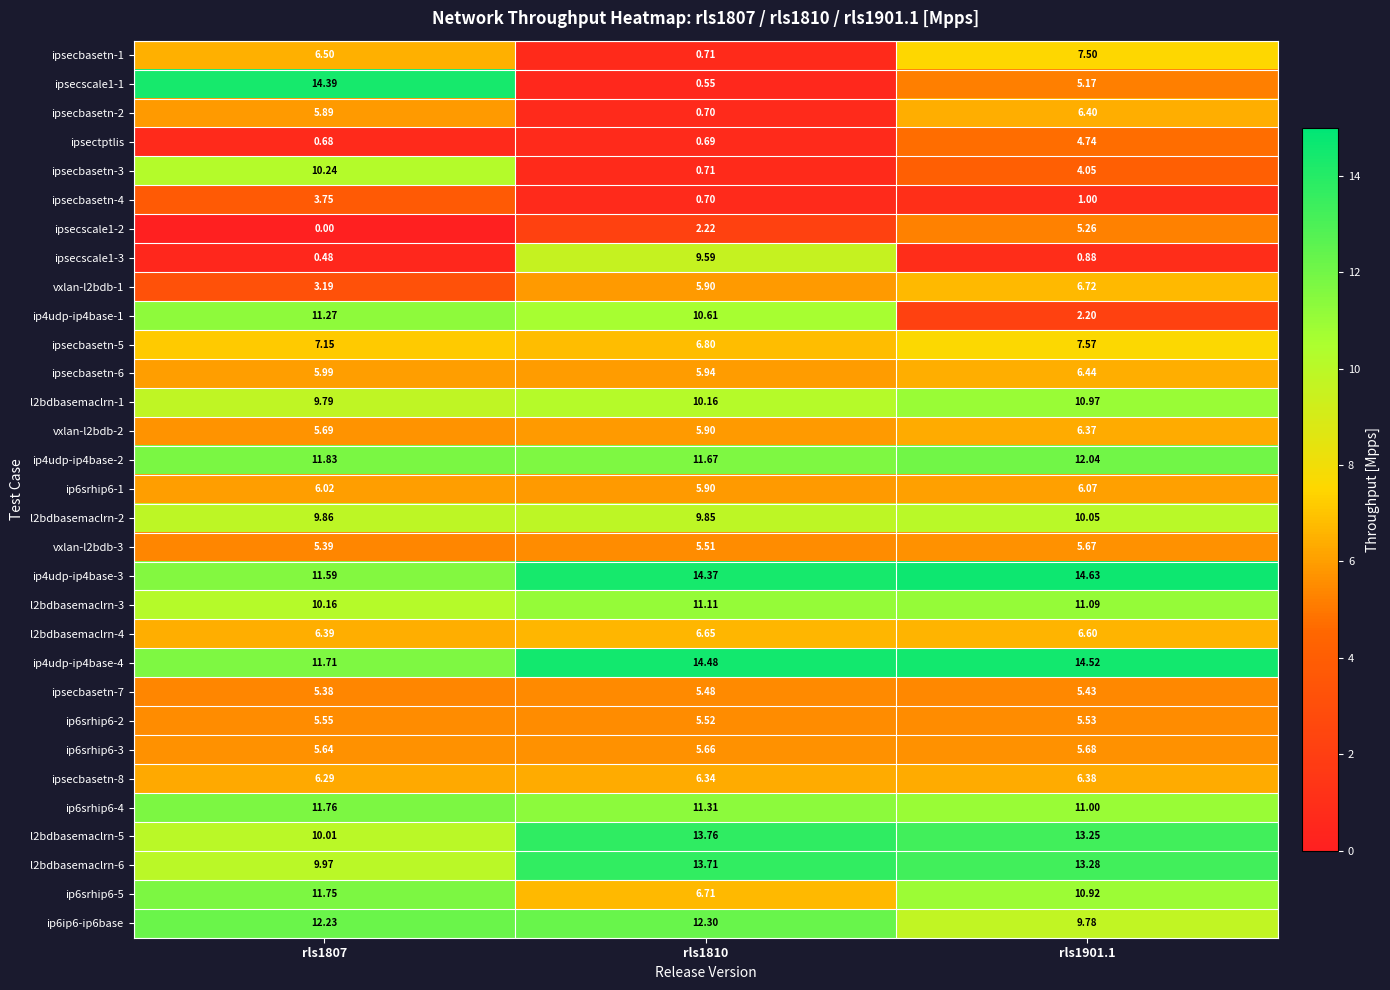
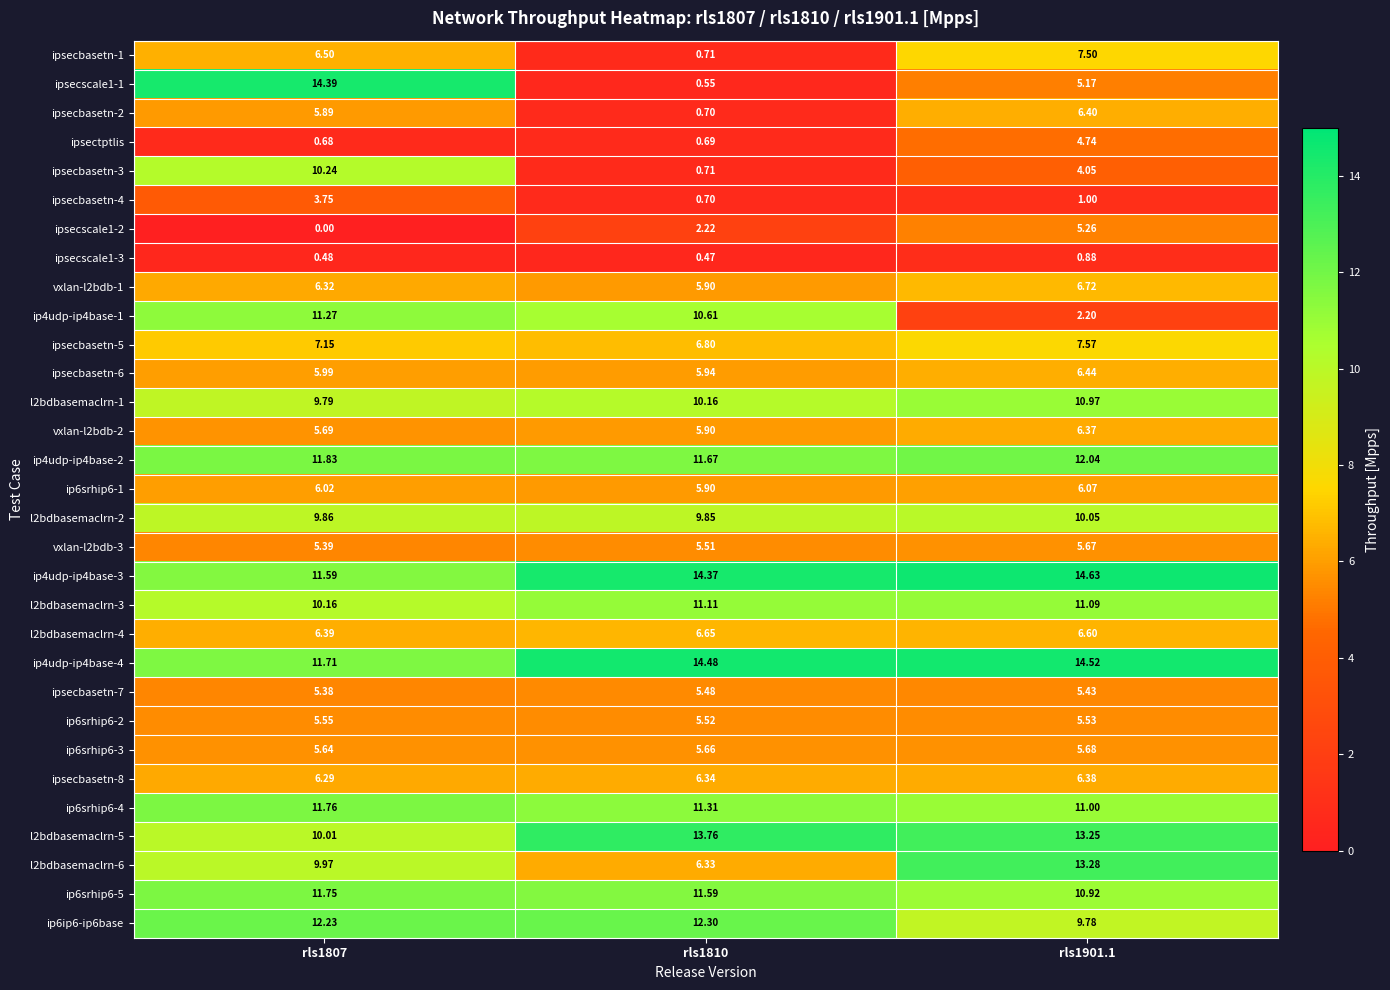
ipsecscale1-3, rls1810: 9.59 -> 0.47
vxlan-l2bdb-1, rls1807: 3.19 -> 6.32
l2bdbasemaclrn-6, rls1810: 13.71 -> 6.33
ip6srhip6-5, rls1810: 6.71 -> 11.59
